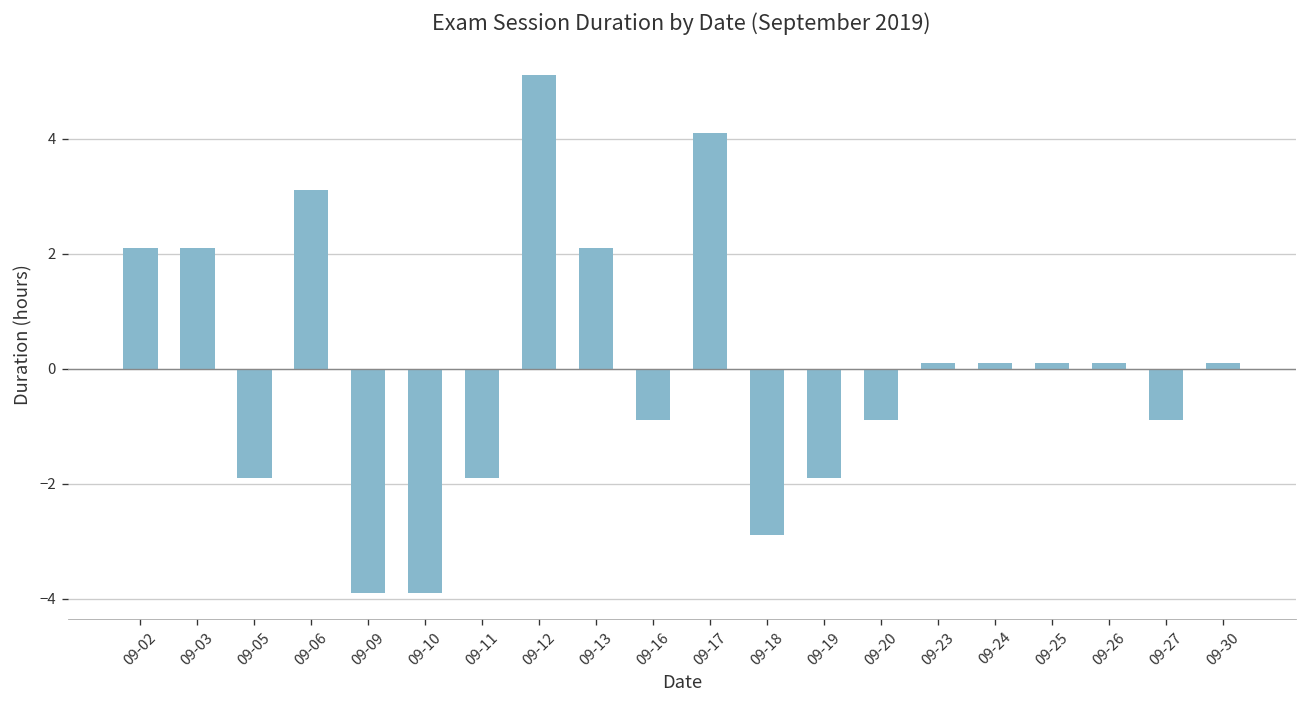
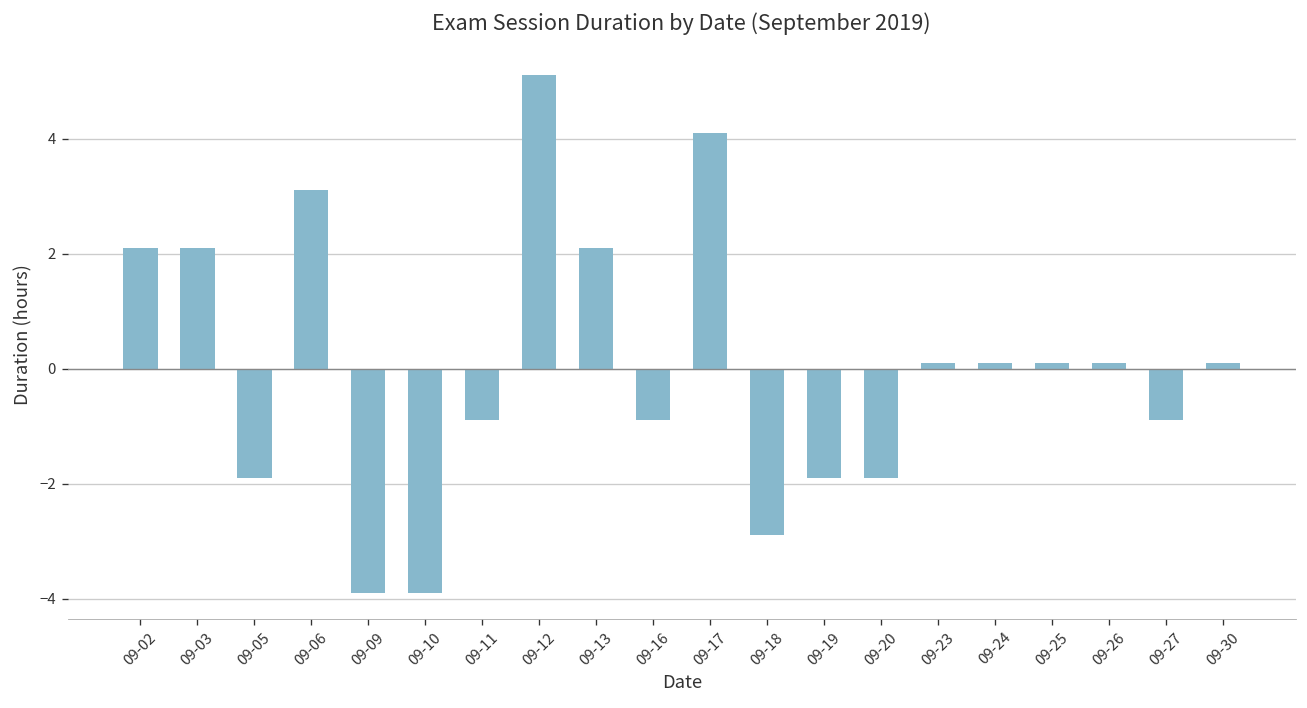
09-11: -1.9 -> -0.9
09-20: -0.9 -> -1.9
